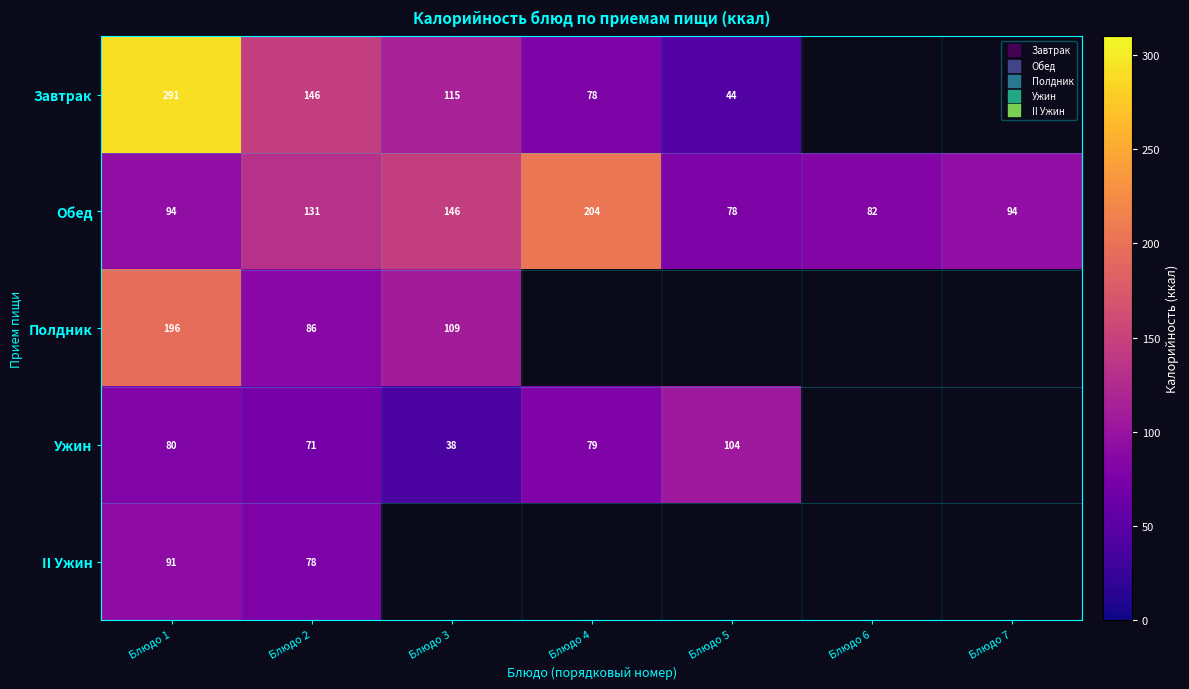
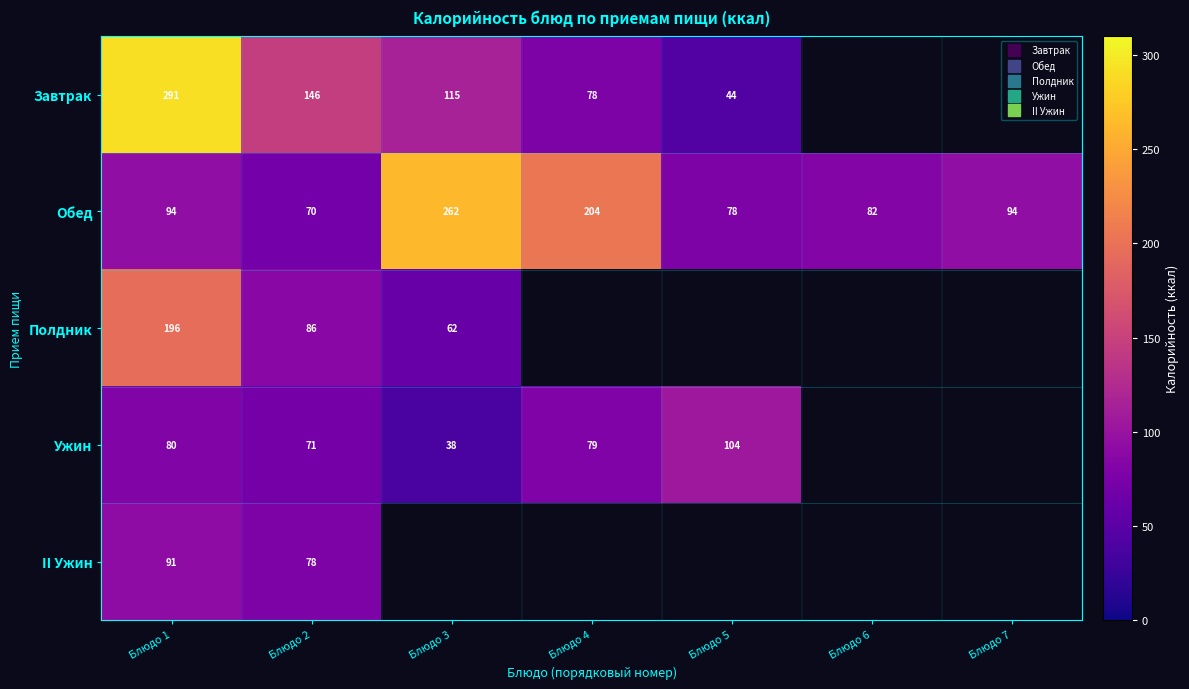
Обед, Блюдо 2: 131 -> 70
Обед, Блюдо 3: 146 -> 262
Полдник, Блюдо 3: 109 -> 62
